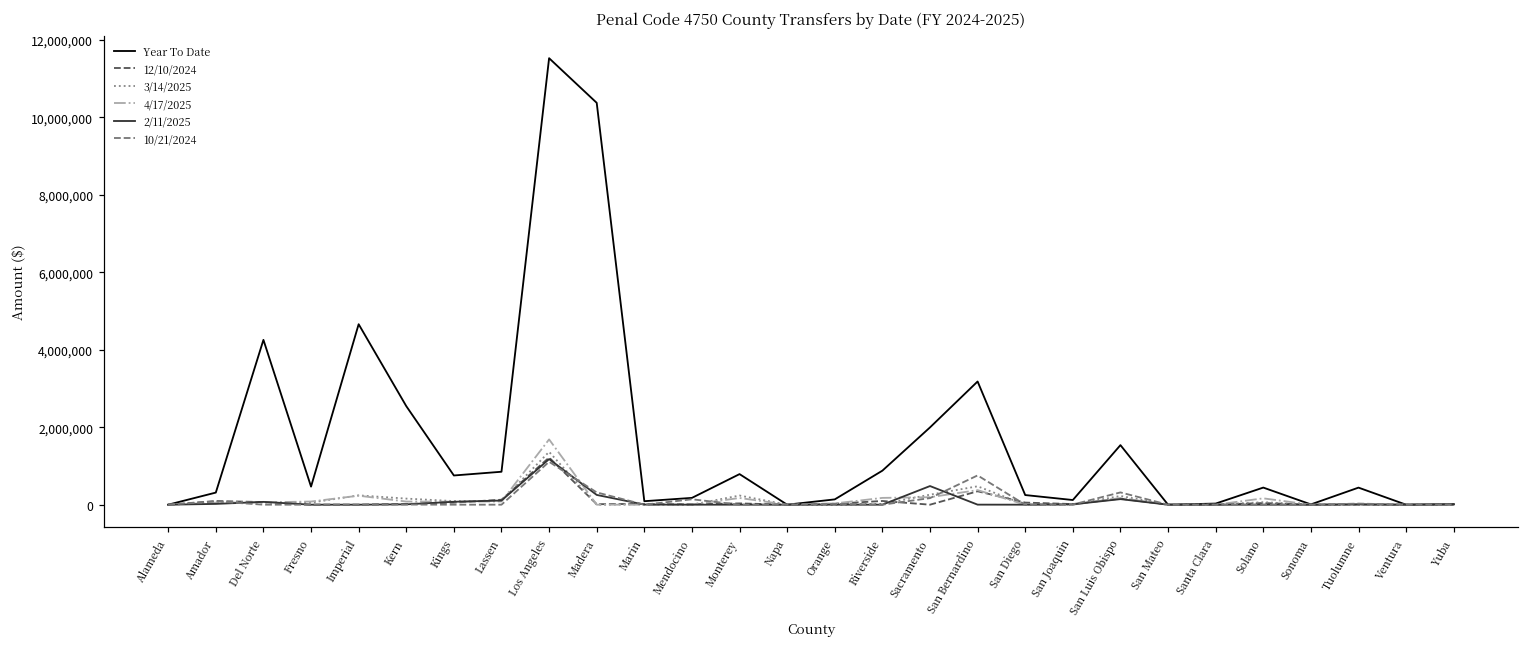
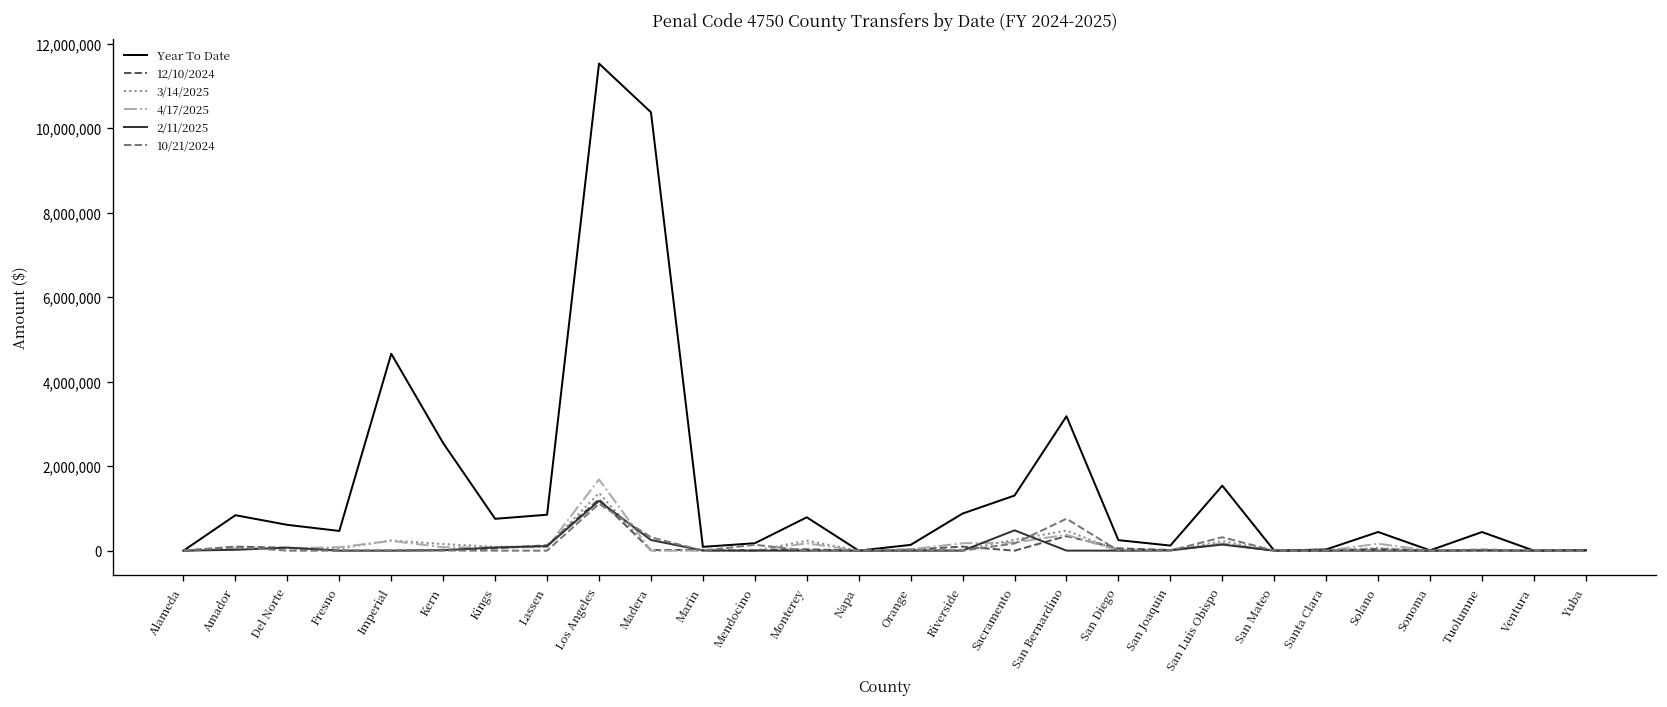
Year To Date, Amador: 300,000 -> 800,000
Year To Date, Del Norte: 4,300,000 -> 600,000
Year To Date, Sacramento: 2,000,000 -> 1,300,000
